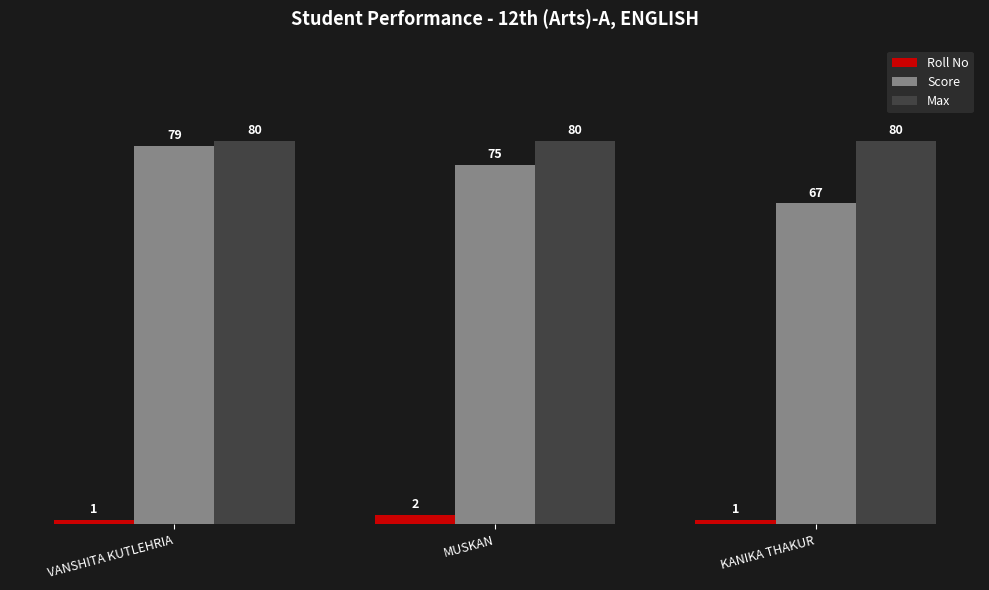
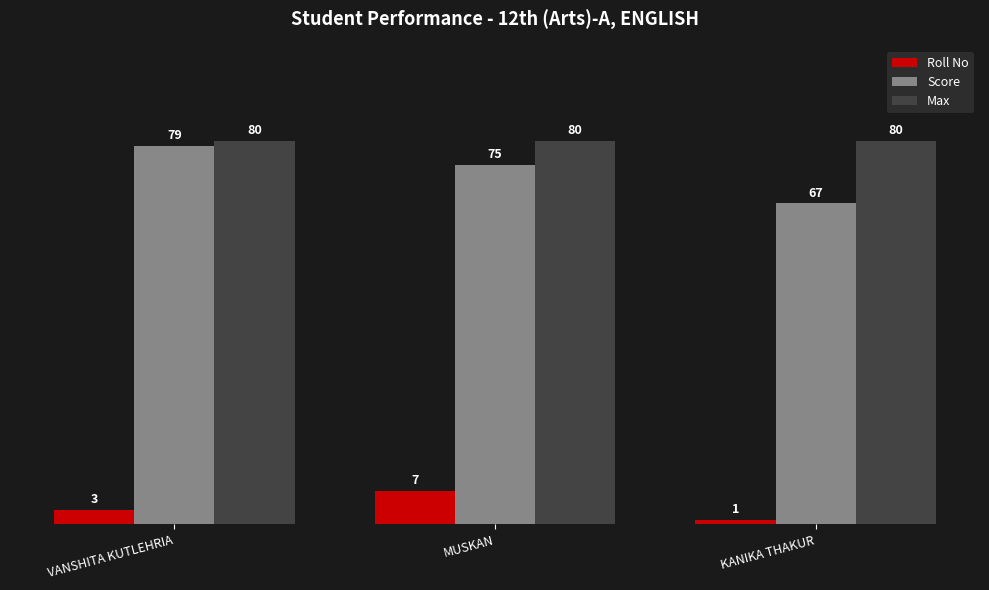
Roll No, VANSHITA KUTLEHRIA: 1 -> 3
Roll No, MUSKAN: 2 -> 7
